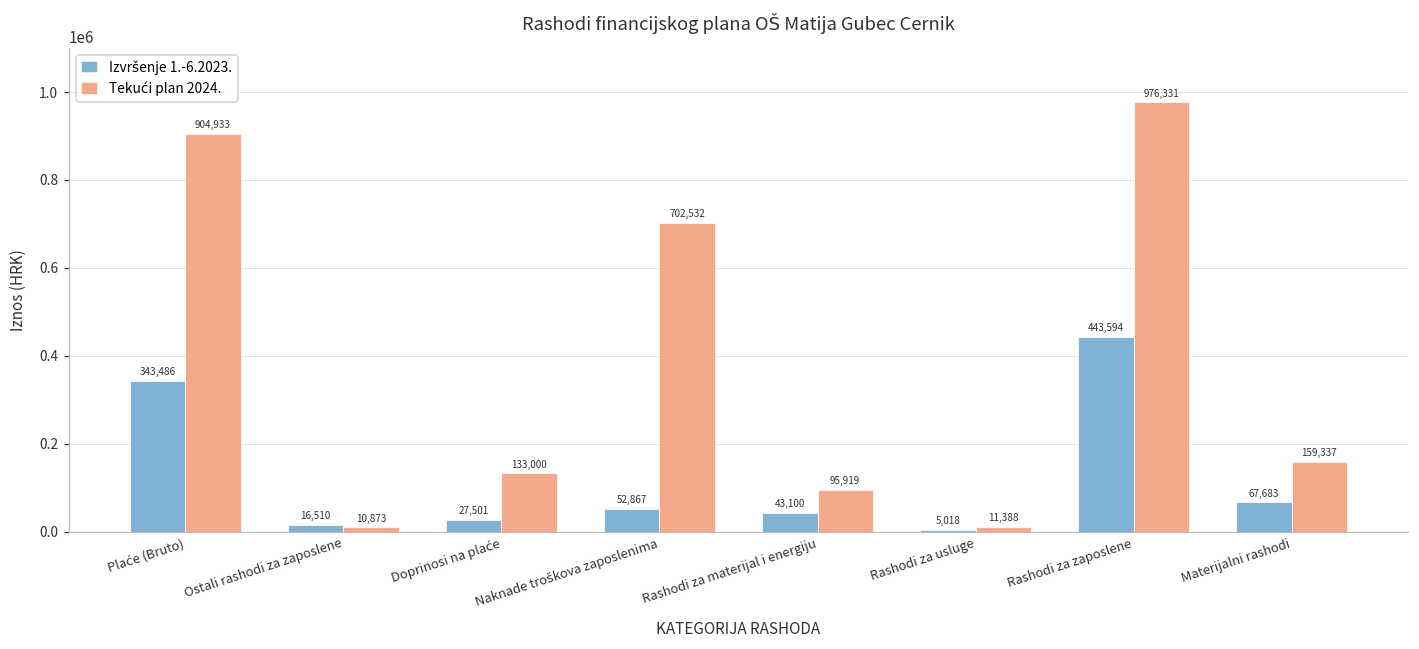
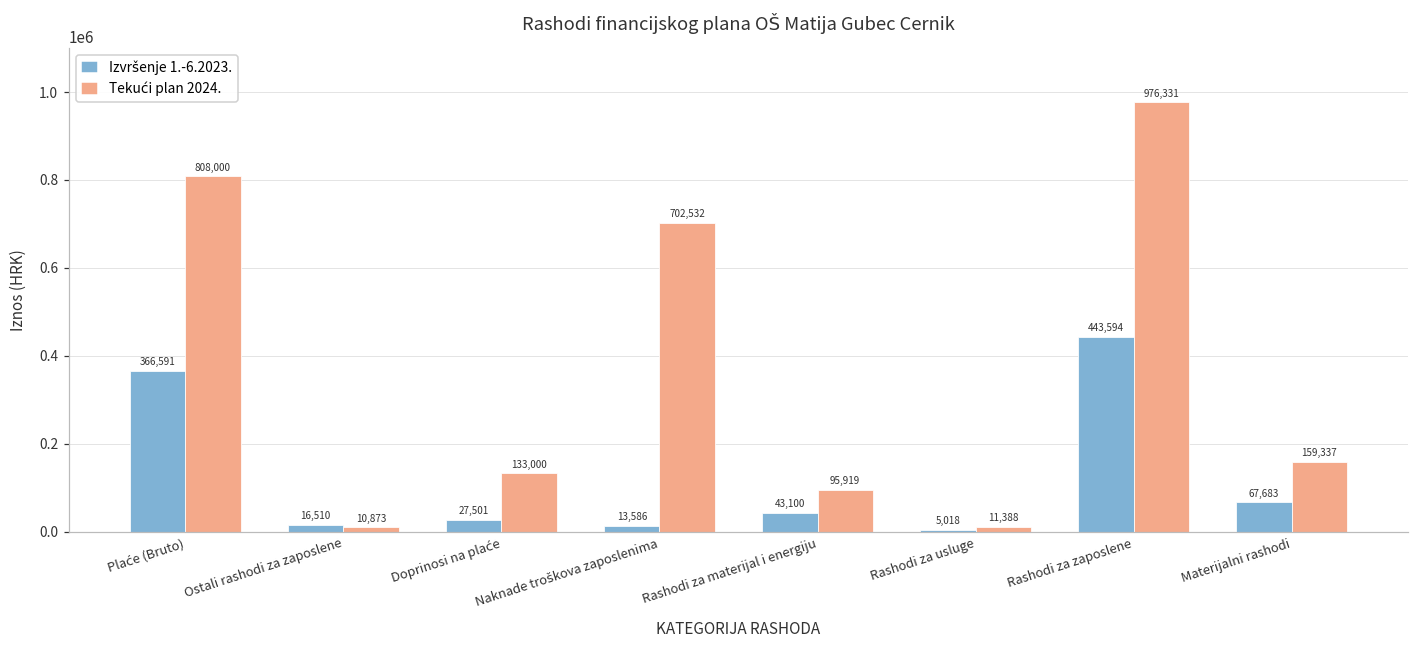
Izvršenje 1.-6.2023., Plaće (Bruto): 343,486 -> 366,591
Tekući plan 2024., Plaće (Bruto): 904,933 -> 808,000
Izvršenje 1.-6.2023., Naknade troškova zaposlenima: 52,867 -> 13,586
